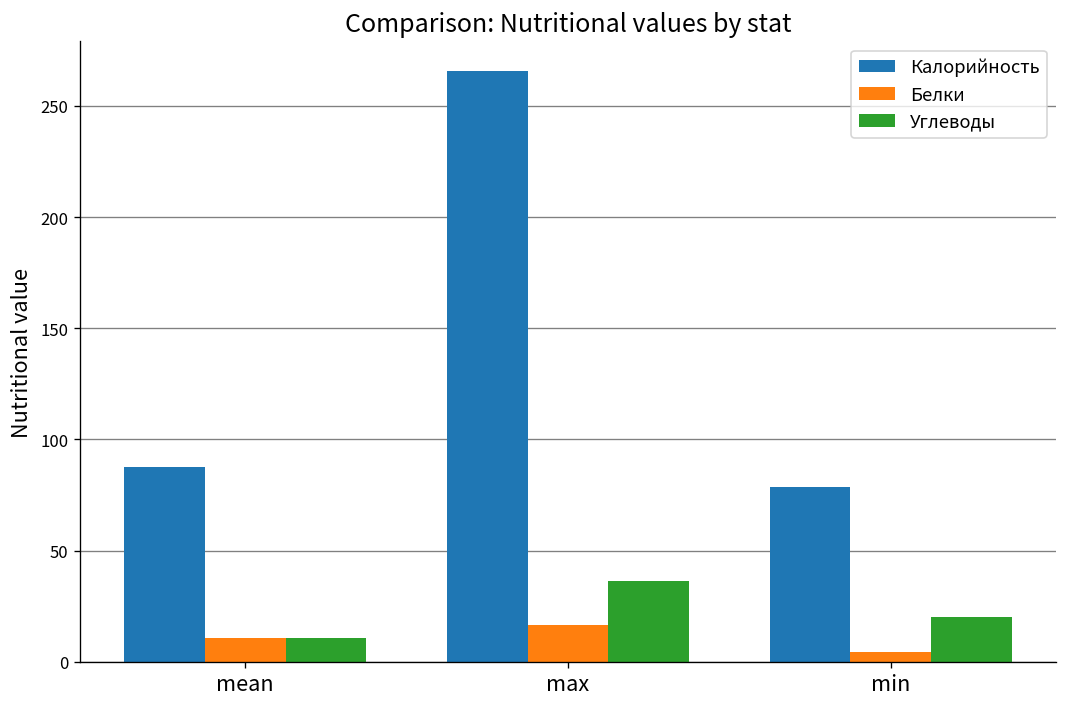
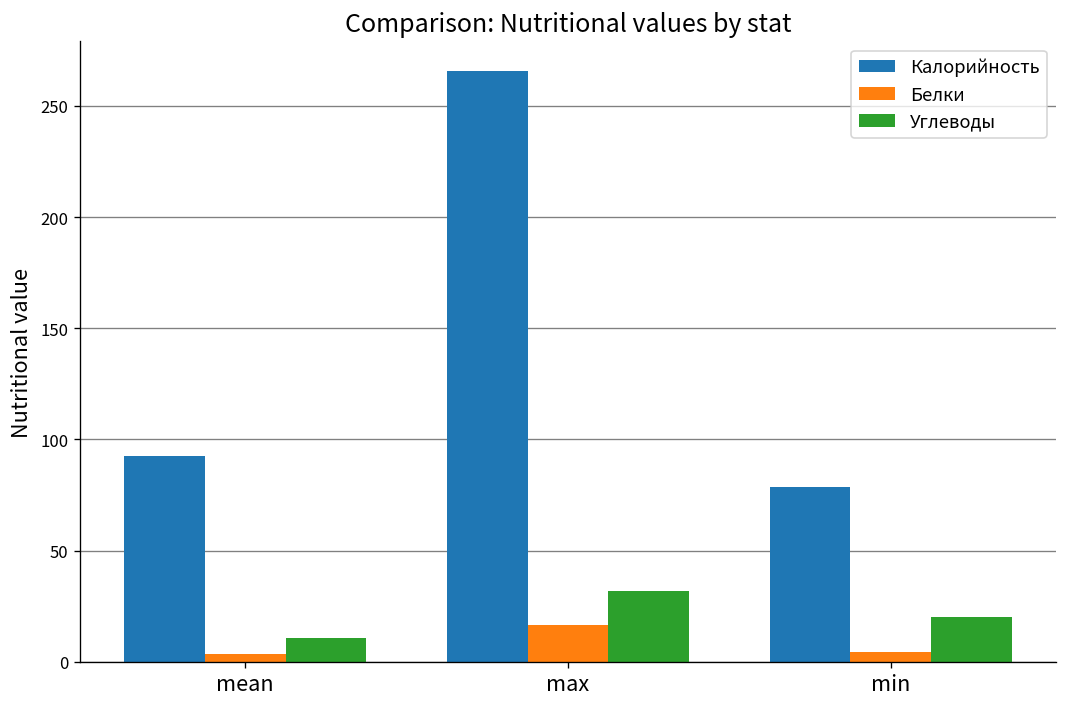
Калорийность, mean: 88 -> 93
Белки, mean: 11 -> 4
Углеводы, max: 36 -> 32
